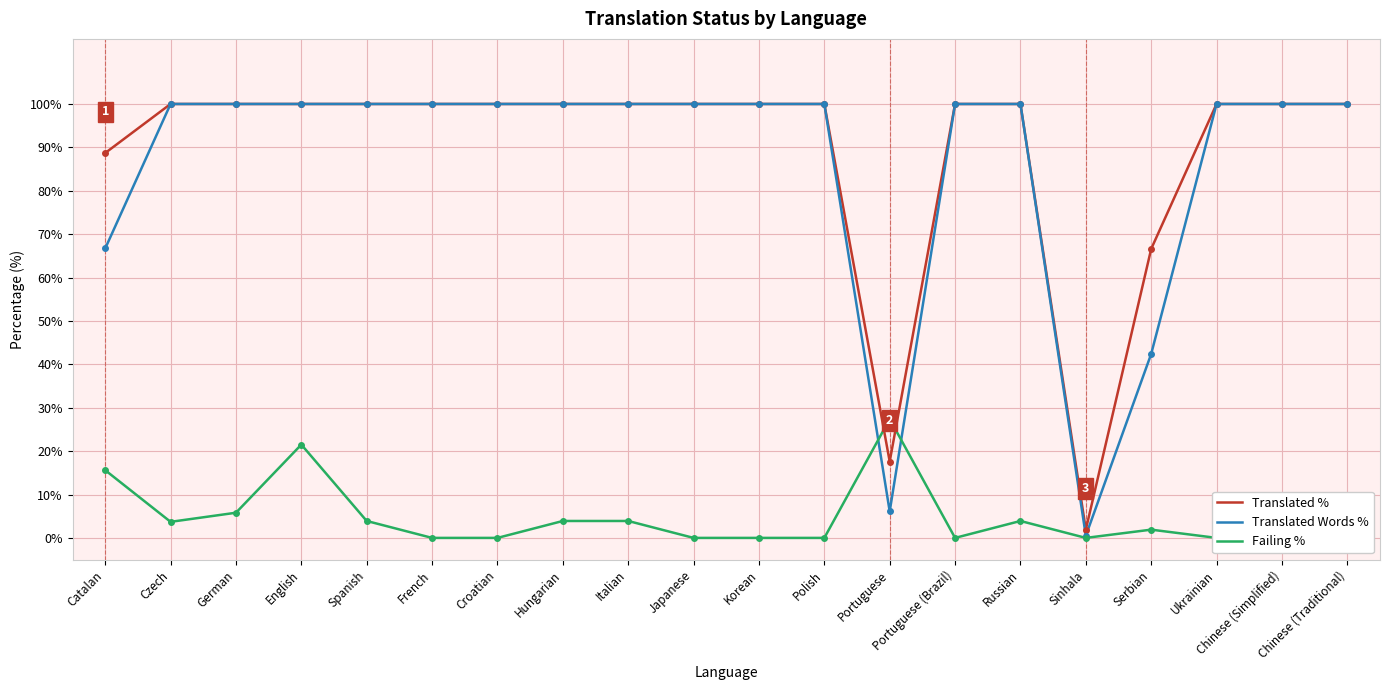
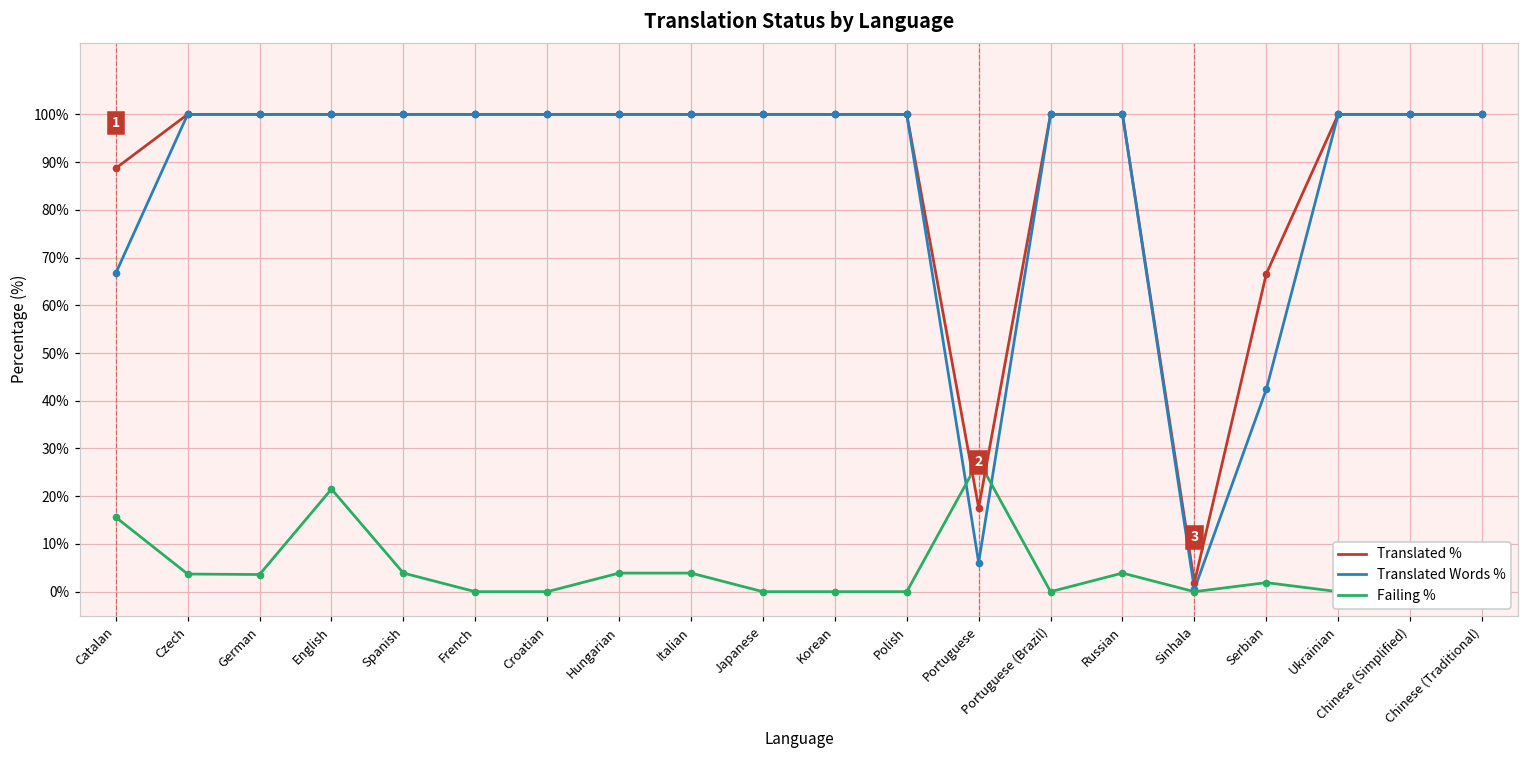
Failing %, German: 6% -> 4%
